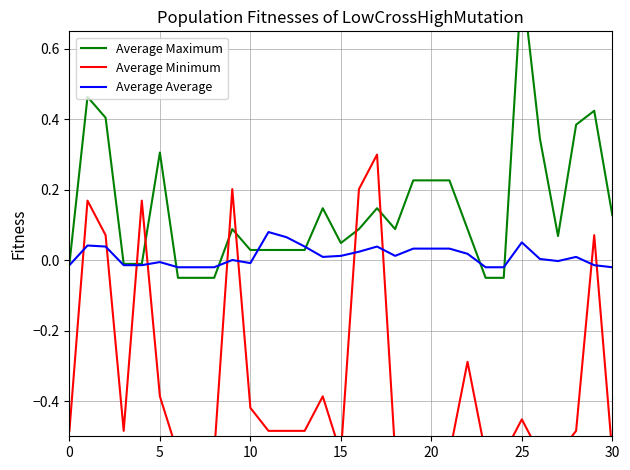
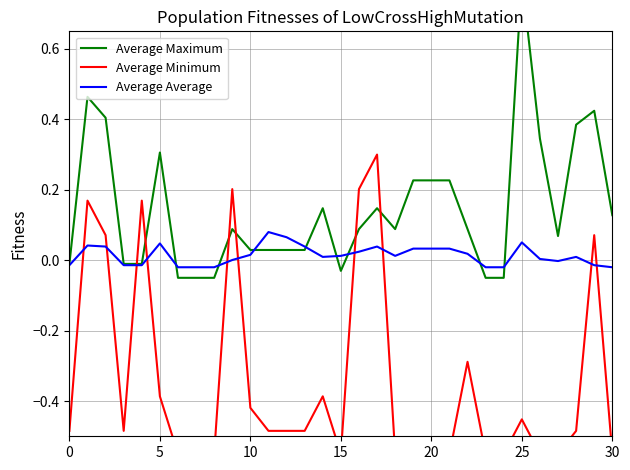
Average Average, 5: -0.01 -> 0.05
Average Average, 10: -0.01 -> 0.02
Average Maximum, 15: 0.05 -> -0.03
